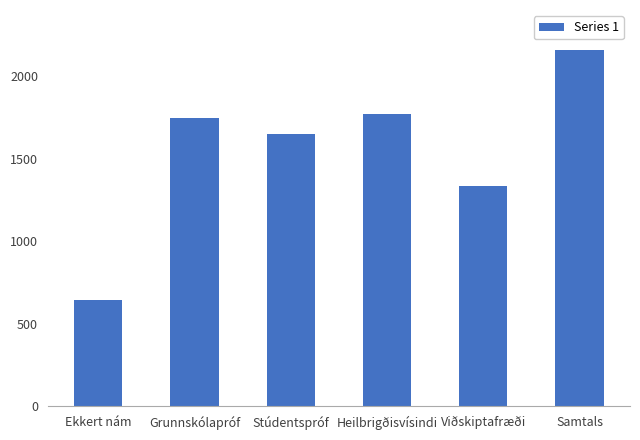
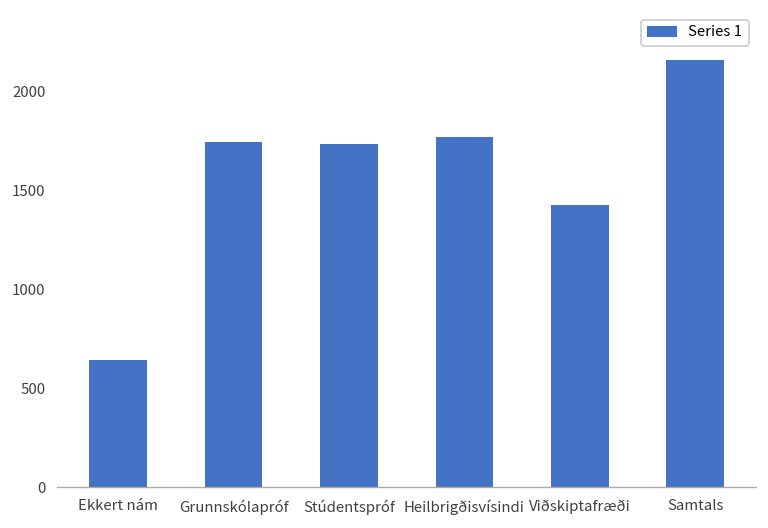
Stúdentspróf: 1650 -> 1730
Viðskiptafræði: 1330 -> 1420
